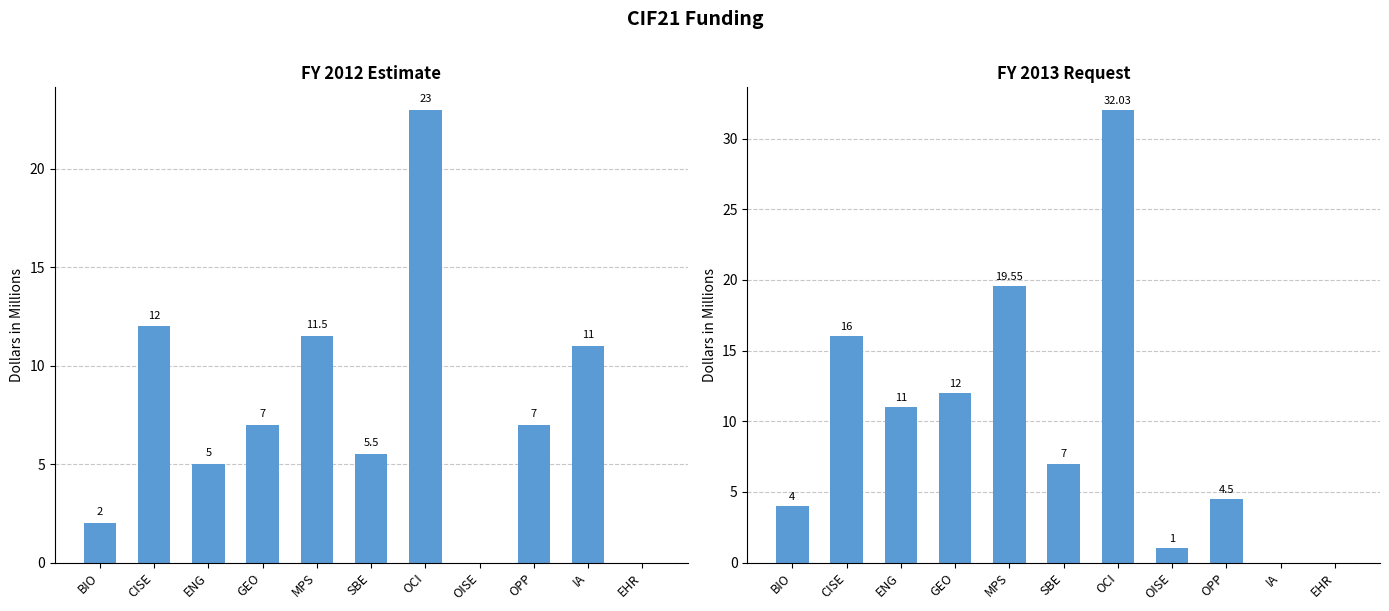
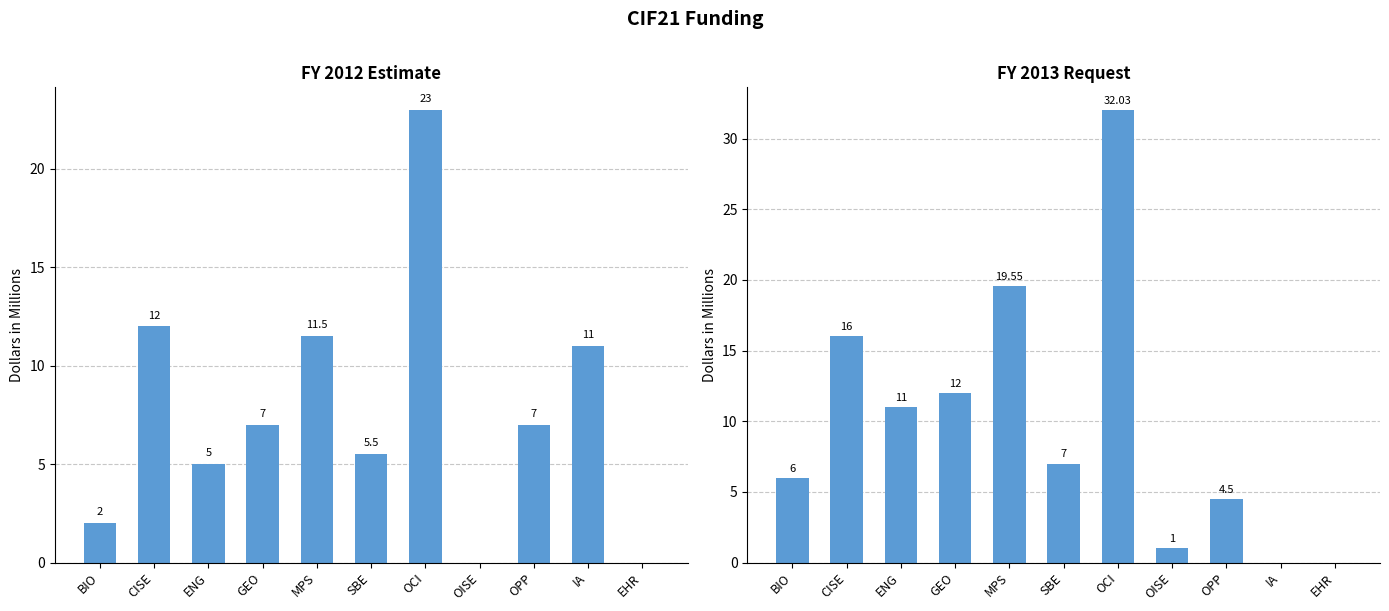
FY 2013 Request, BIO: 4 -> 6
